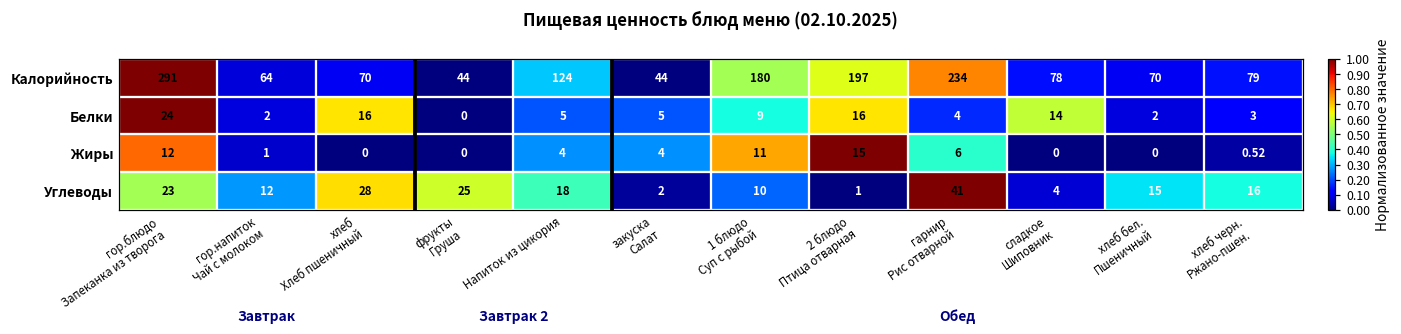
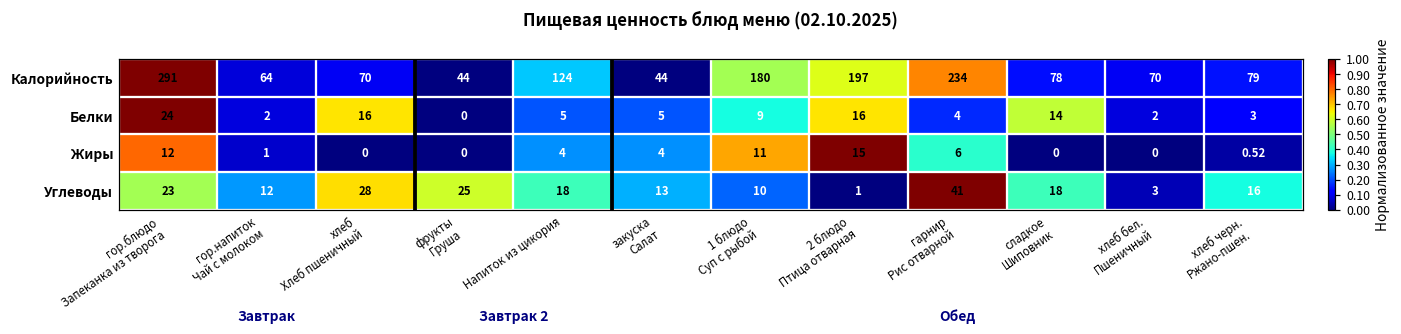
Углеводы, закуска Салат: 2 -> 13
Углеводы, сладкое Шиповник: 4 -> 18
Углеводы, хлеб бел. Пшеничный: 15 -> 3
